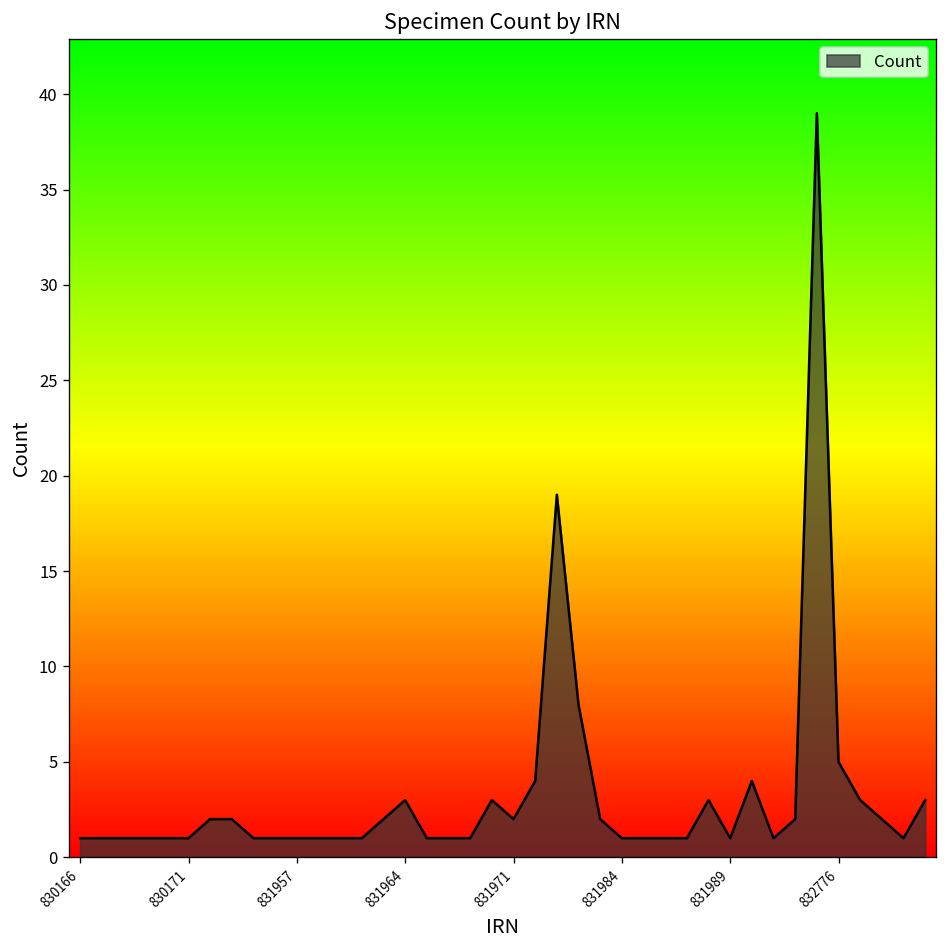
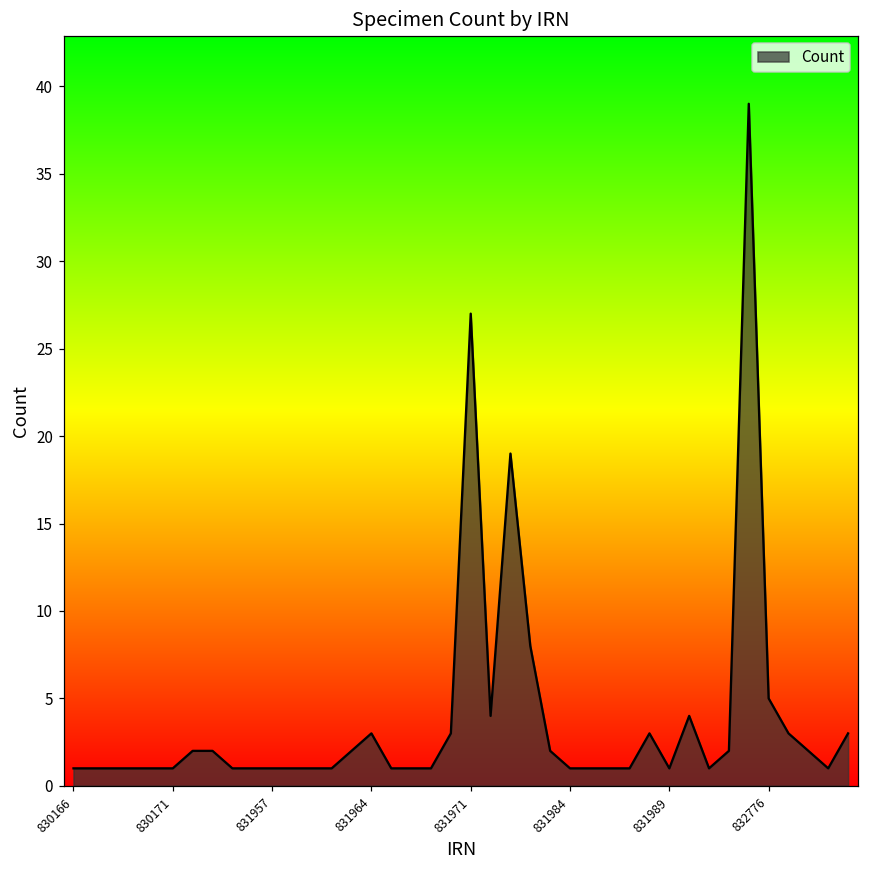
831971: 2 -> 27
